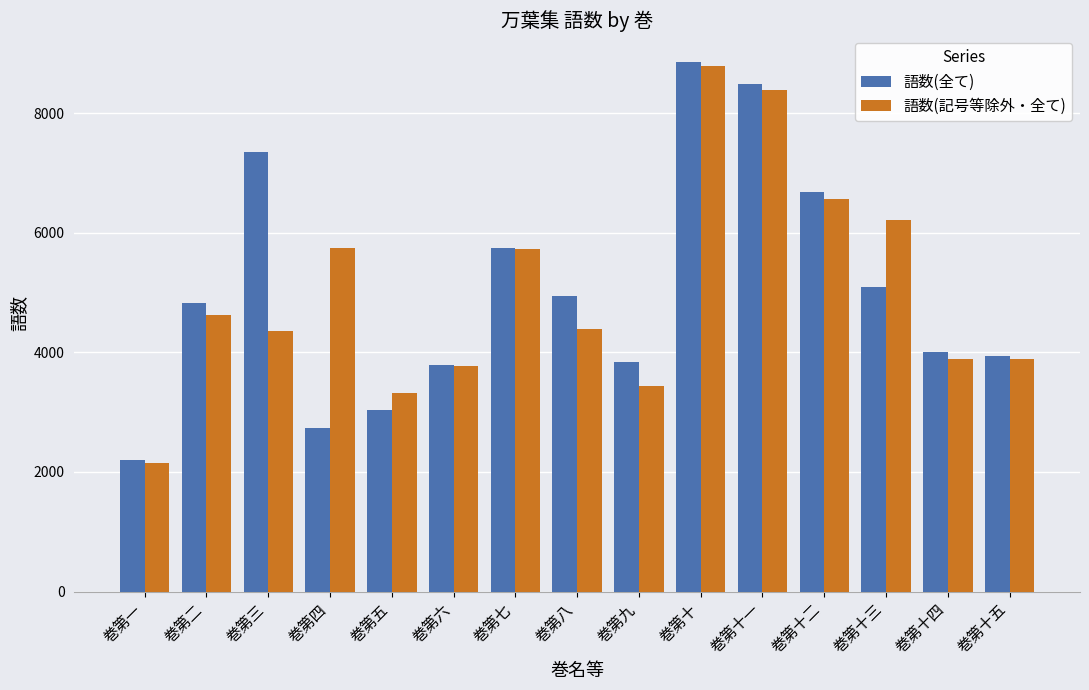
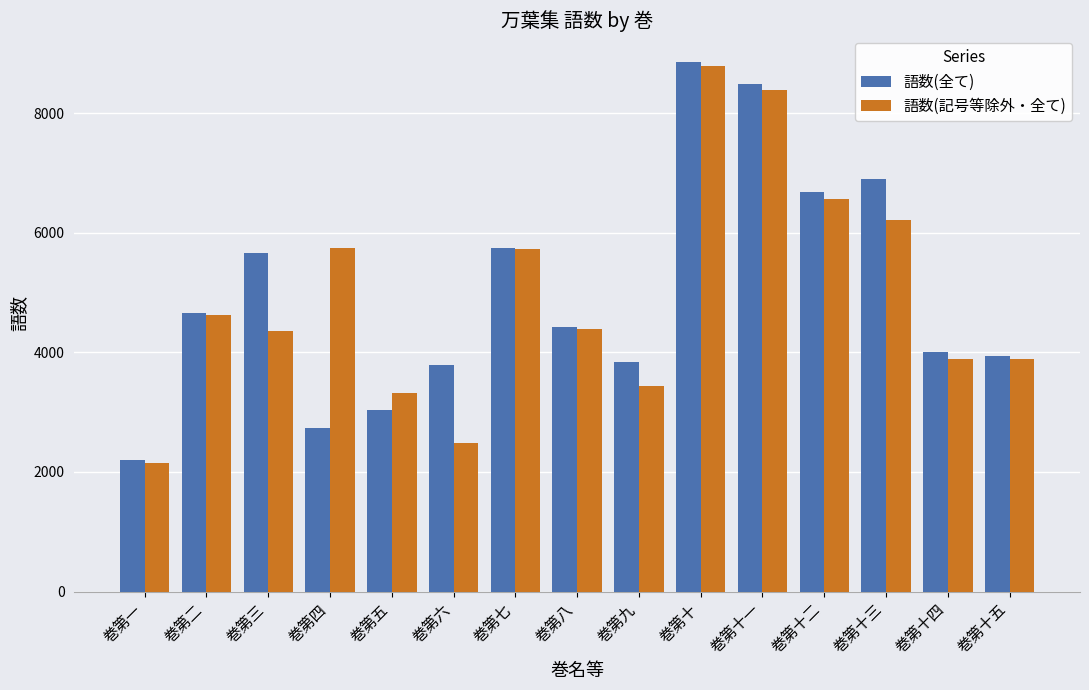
語数(全て), 巻第二: 4800 -> 4700
語数(全て), 巻第三: 7300 -> 5700
語数(記号等除外・全て), 巻第六: 3800 -> 2500
語数(全て), 巻第八: 4900 -> 4400
語数(全て), 巻第十三: 5100 -> 6900
